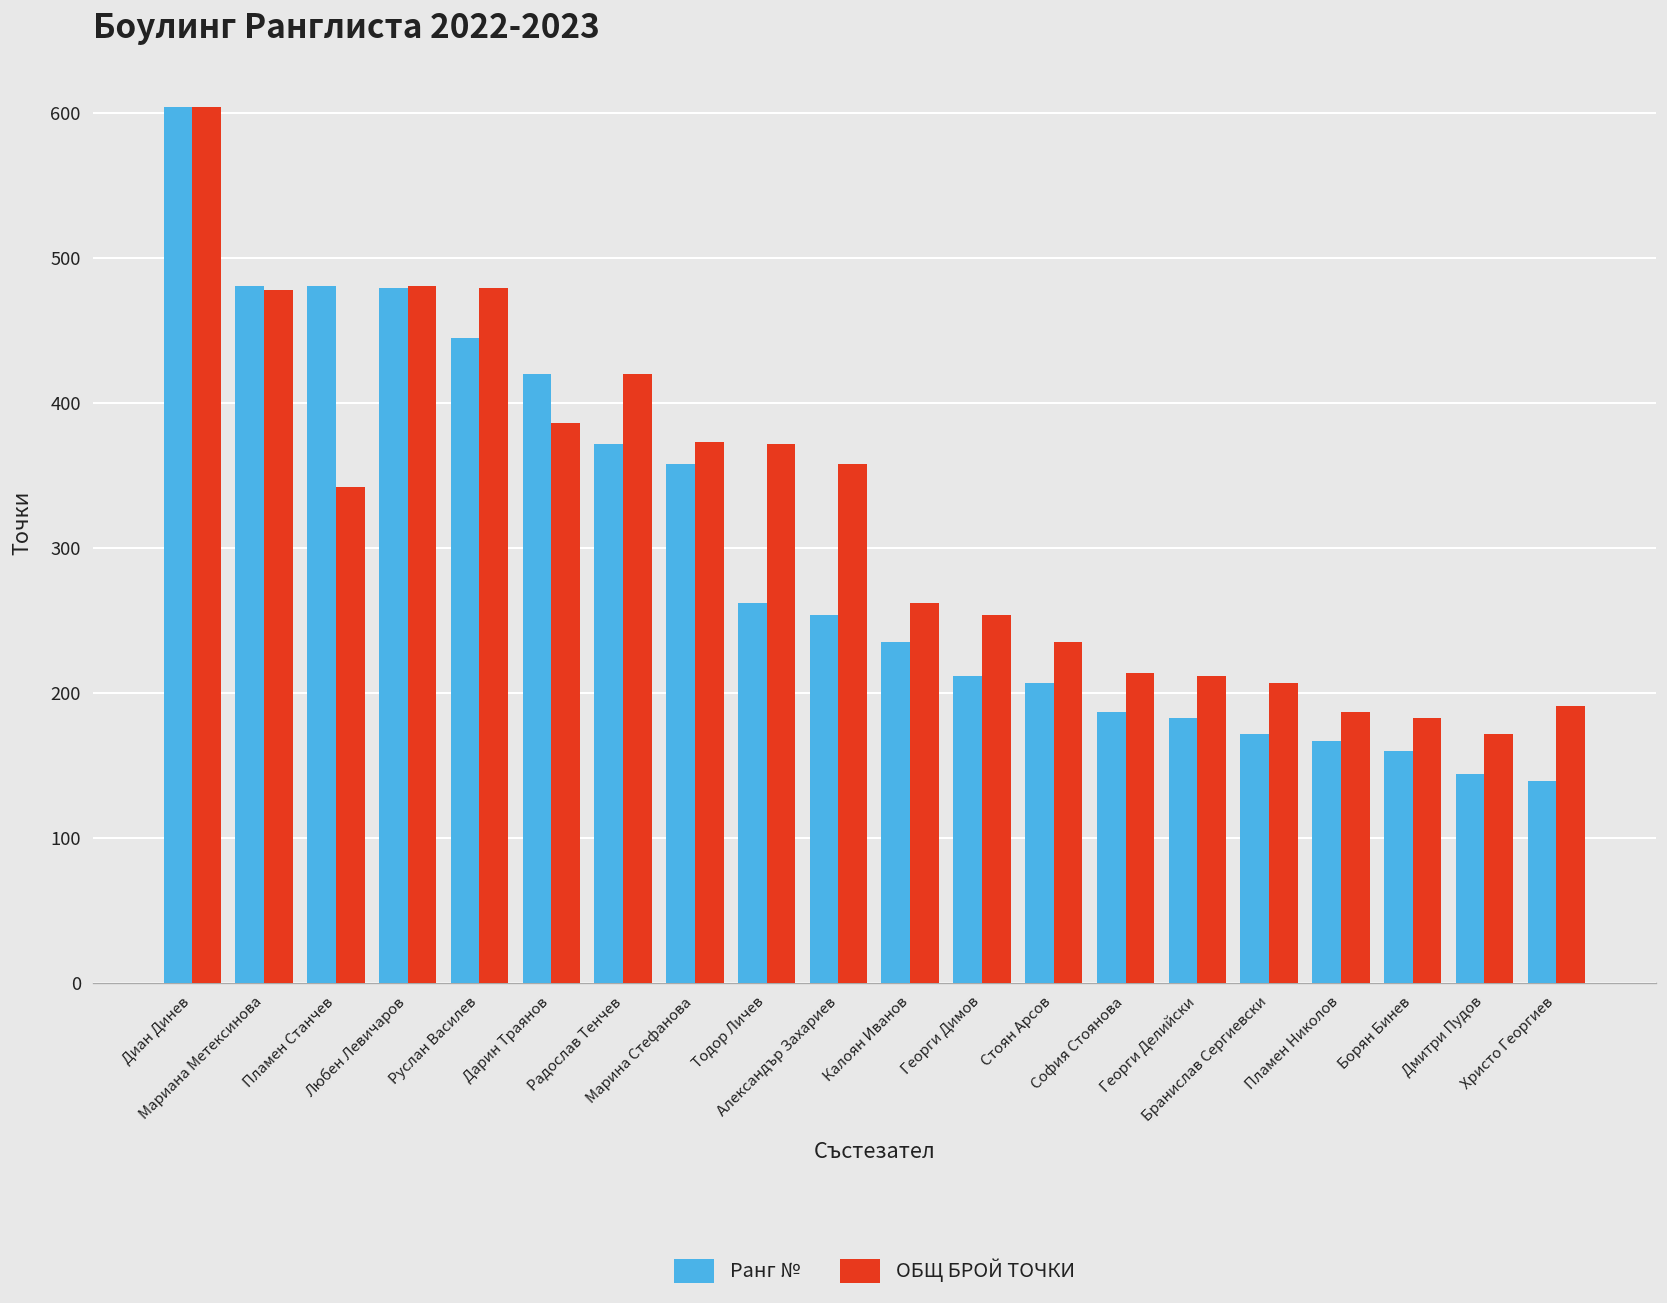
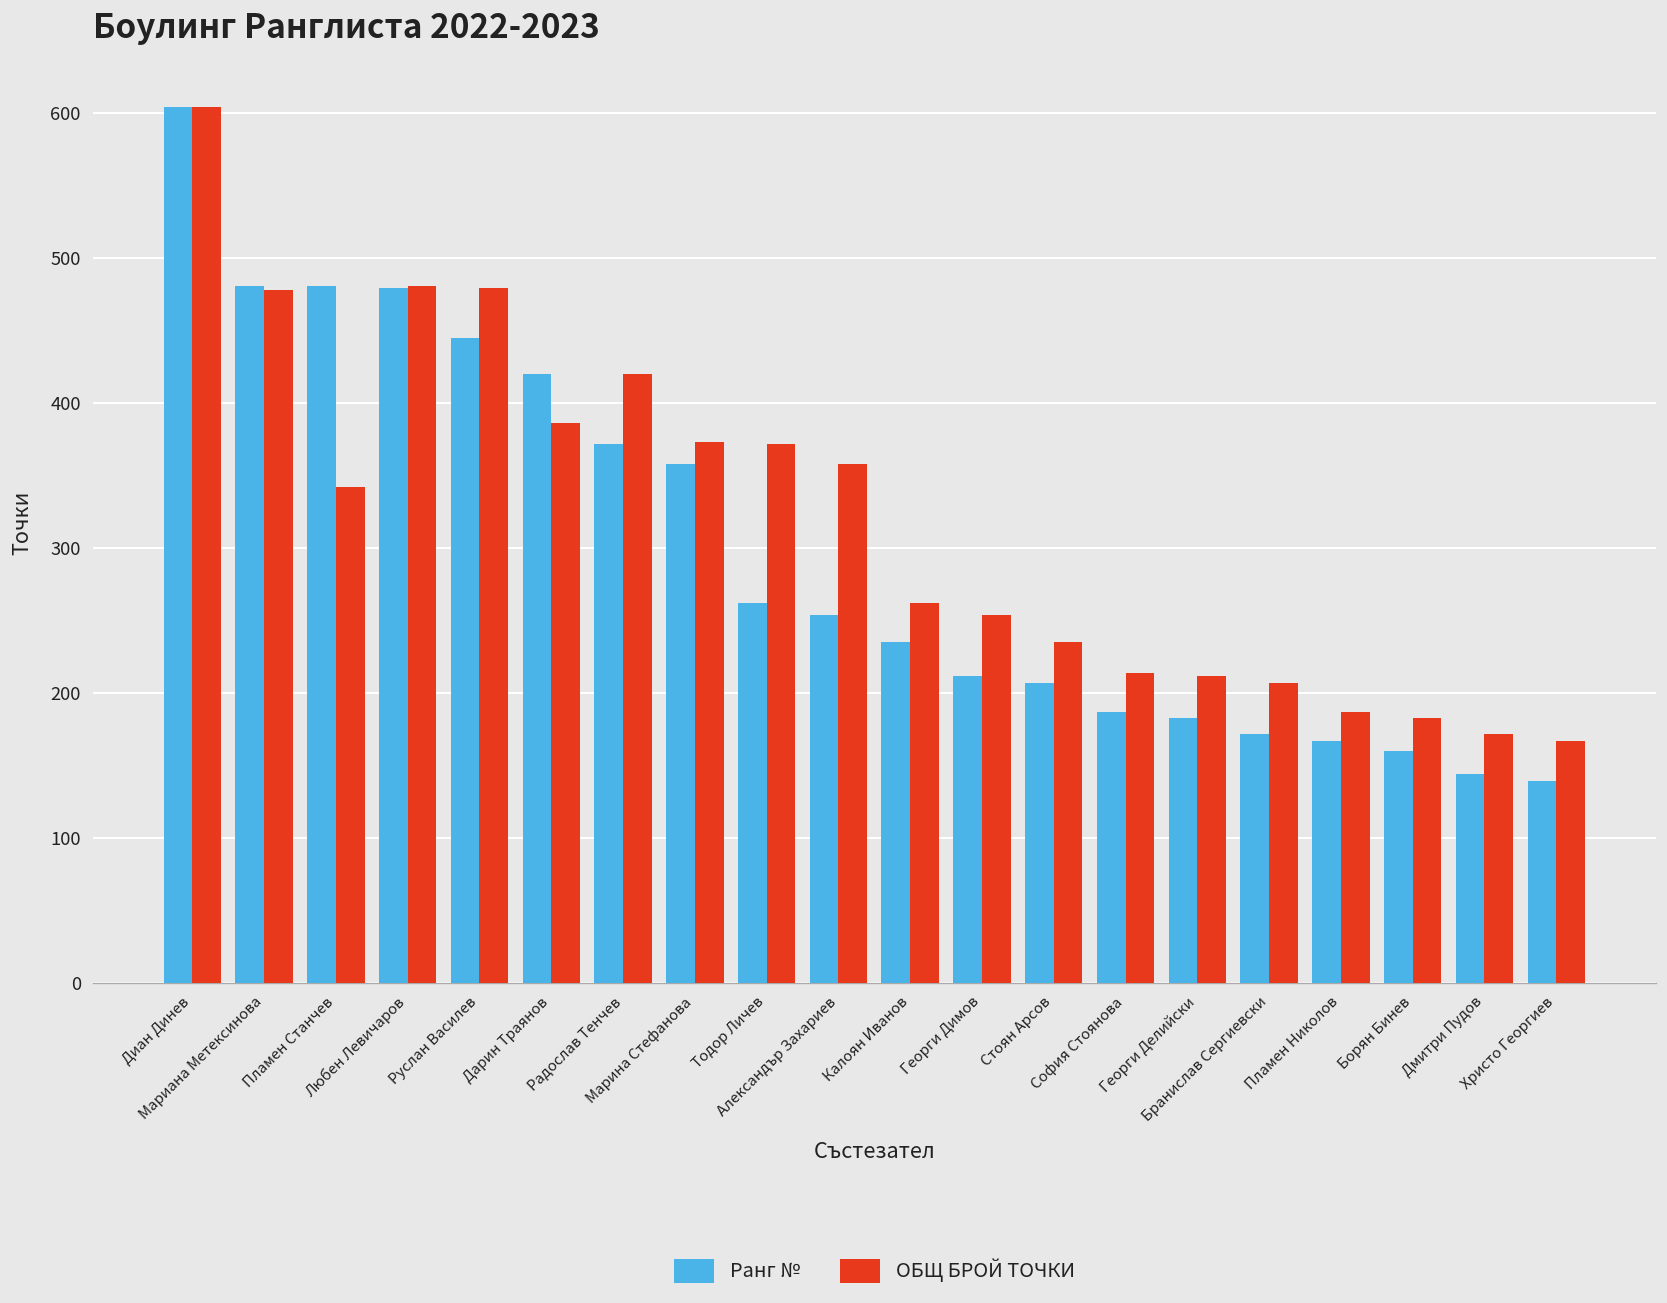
ОБЩ БРОЙ ТОЧКИ, Христо Георгиев: 191 -> 167
